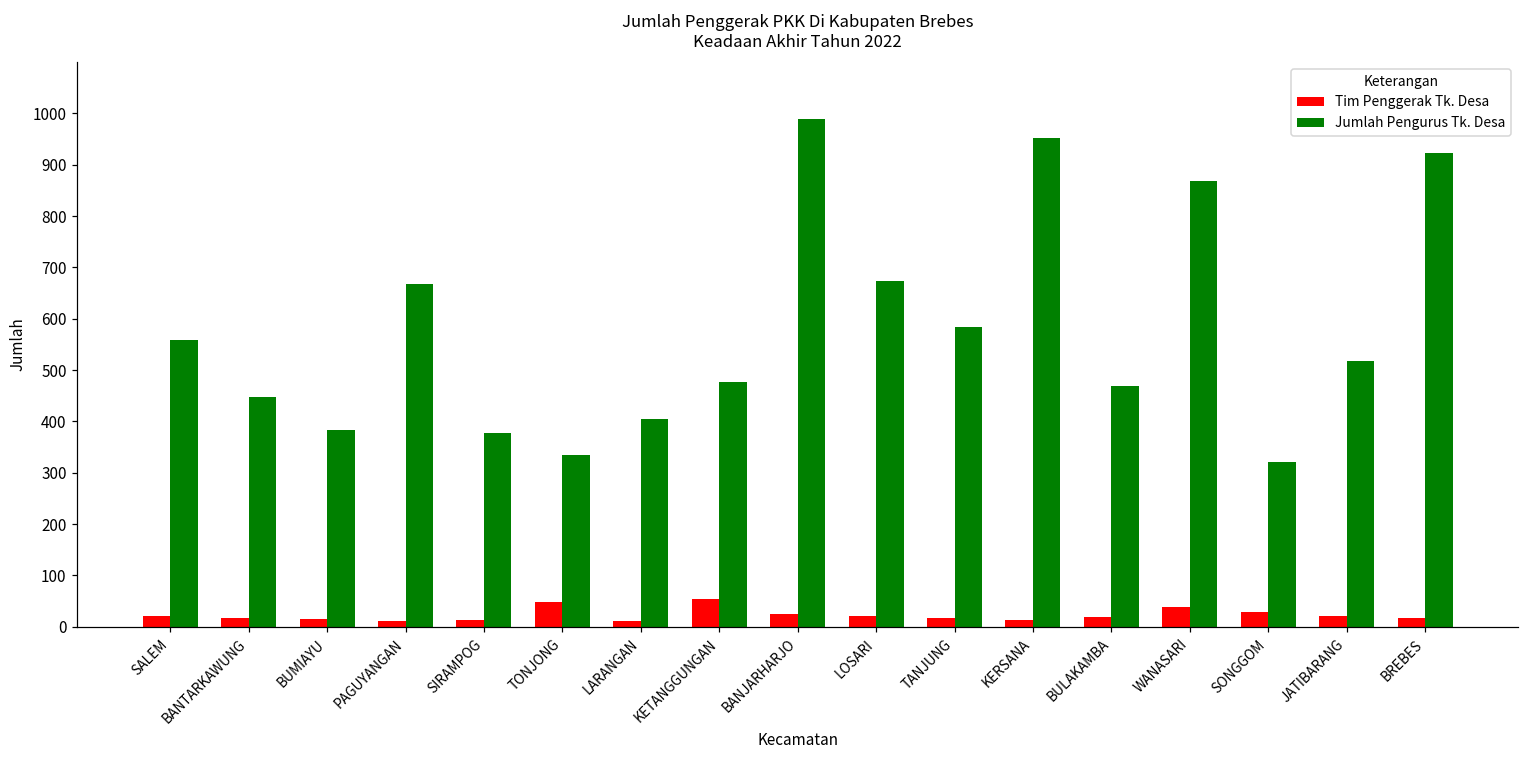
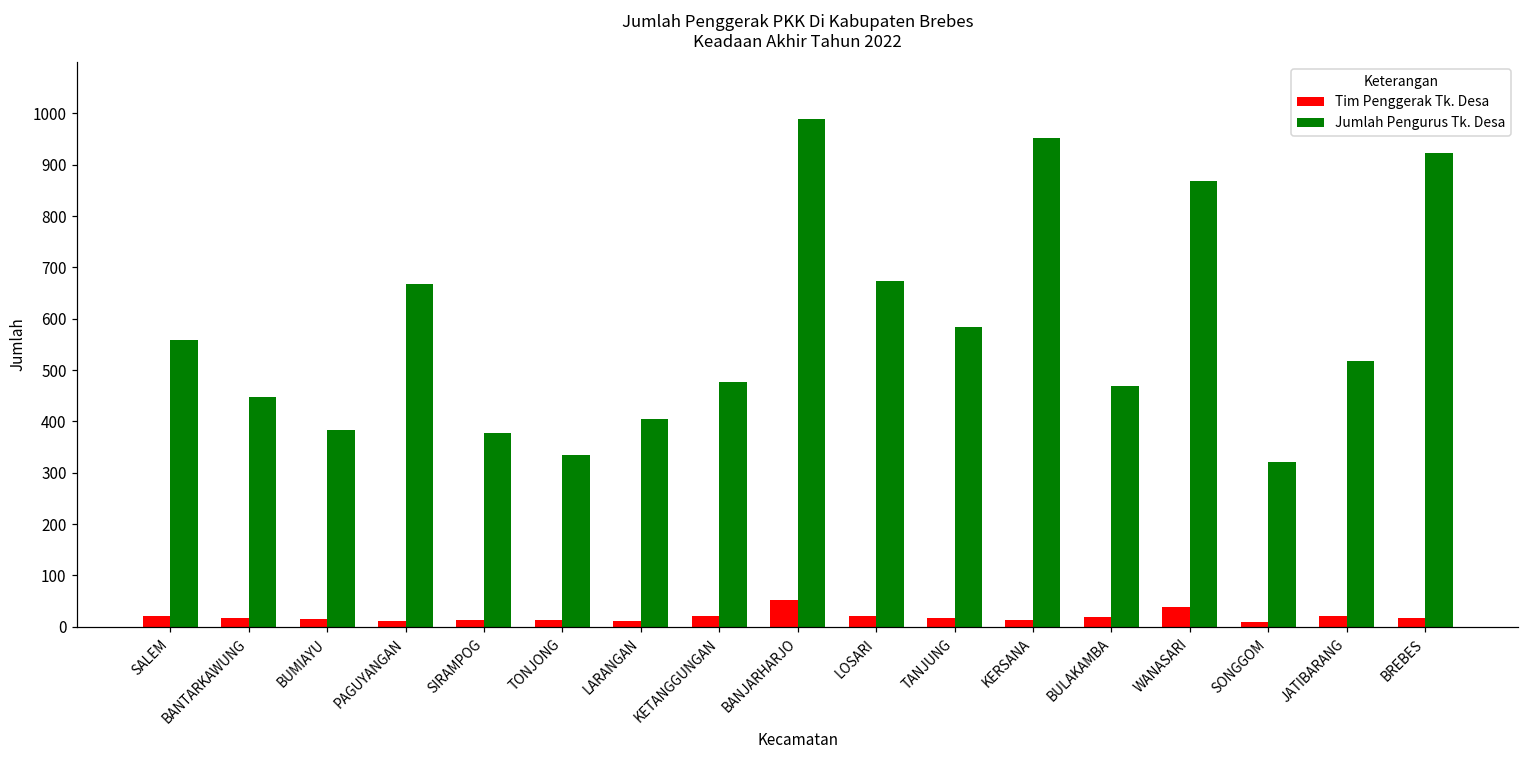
Tim Penggerak Tk. Desa, TONJONG: 50 -> 10
Tim Penggerak Tk. Desa, KETANGGUNGAN: 50 -> 20
Tim Penggerak Tk. Desa, BANJARHARJO: 30 -> 50
Tim Penggerak Tk. Desa, SONGGOM: 30 -> 10
